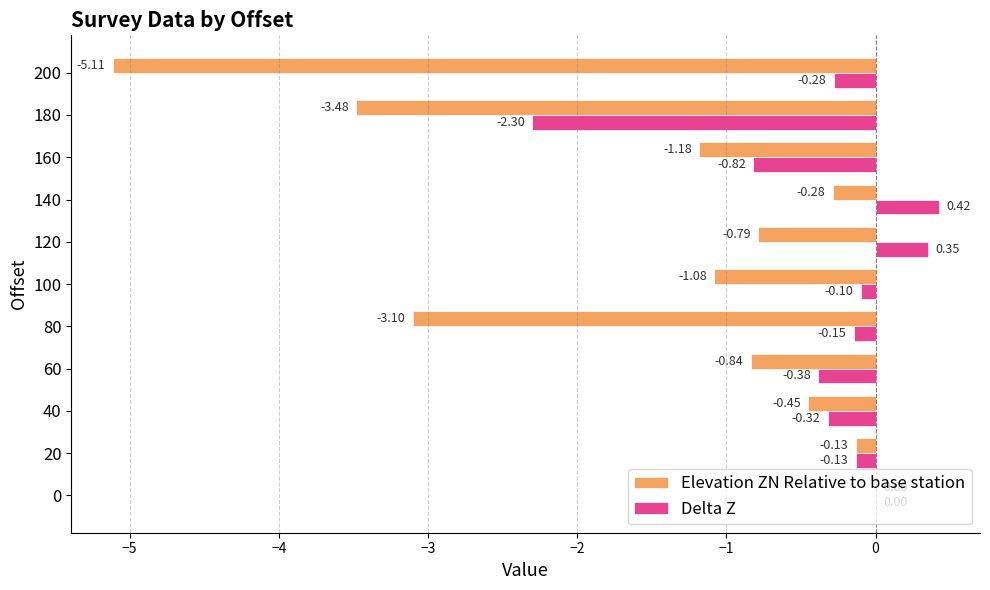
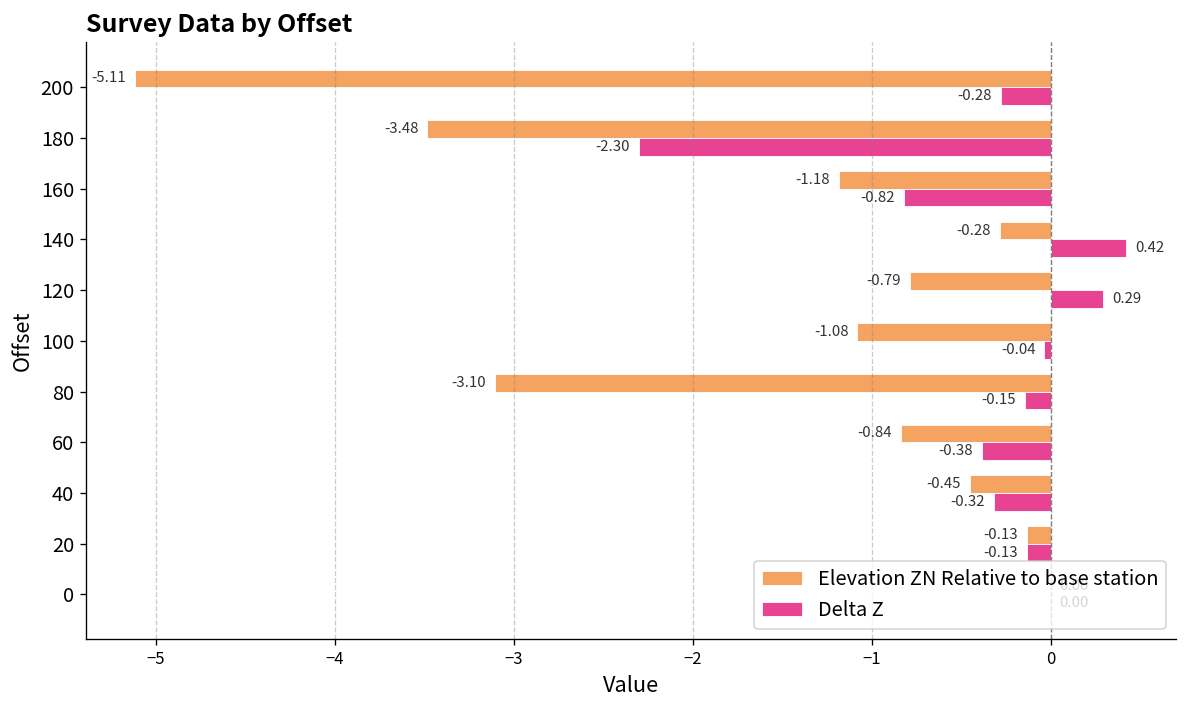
Delta Z, 120: 0.35 -> 0.29
Delta Z, 100: -0.10 -> -0.04
